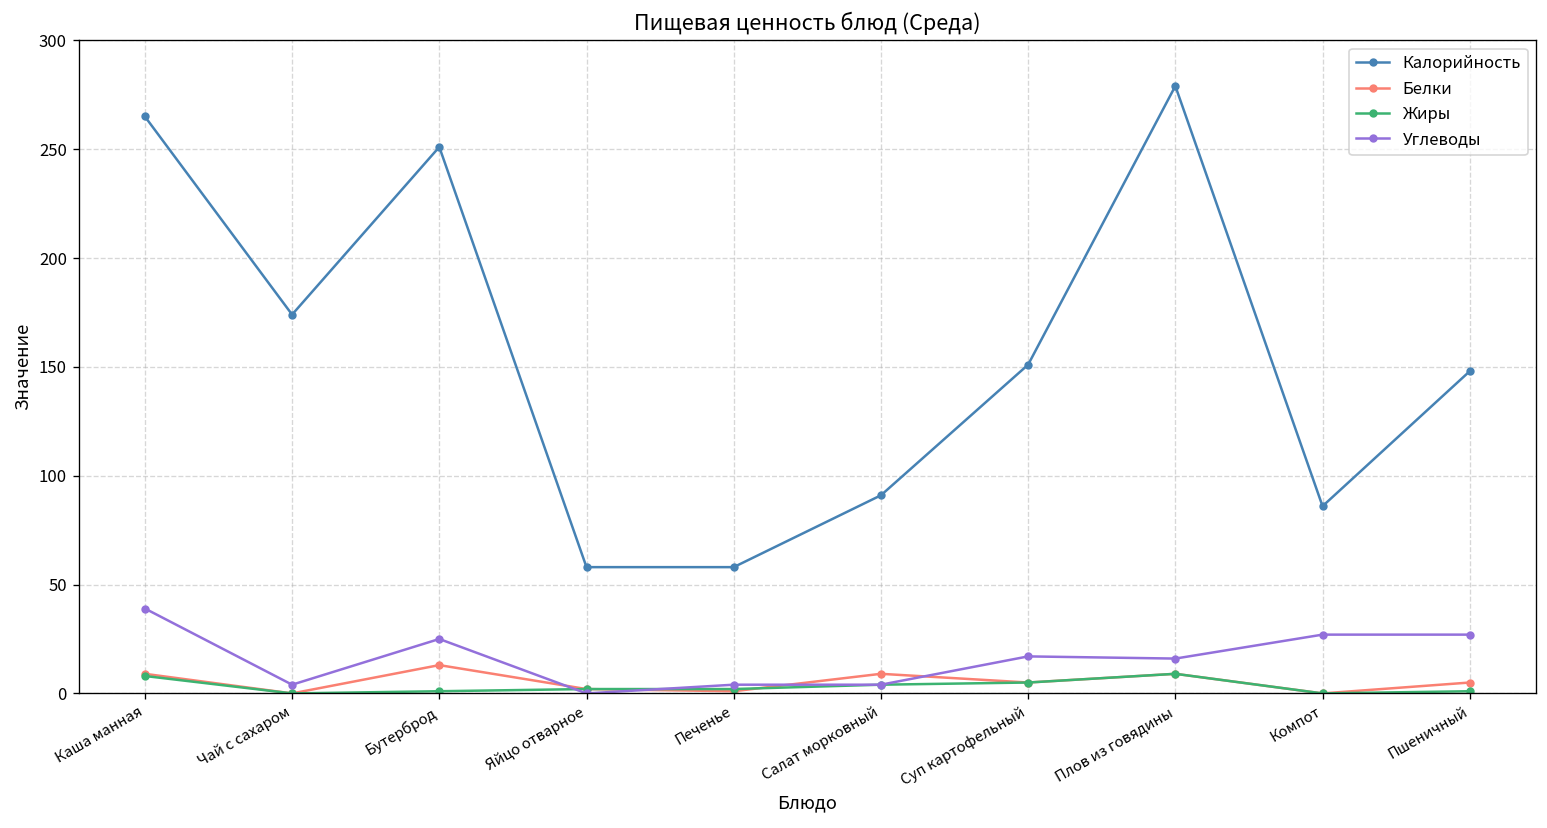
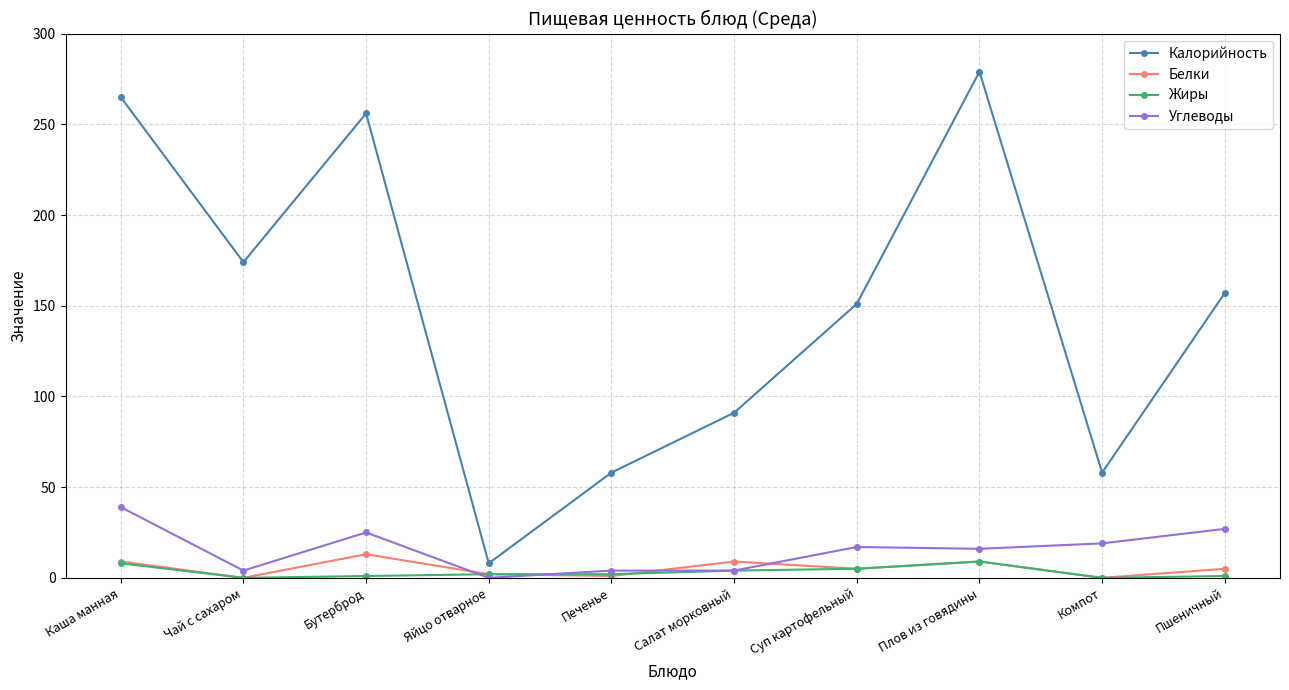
Калорийность, Бутерброд: 251 -> 256
Калорийность, Яйцо отварное: 58 -> 8
Калорийность, Компот: 86 -> 58
Углеводы, Компот: 27 -> 19
Калорийность, Пшеничный: 148 -> 157
